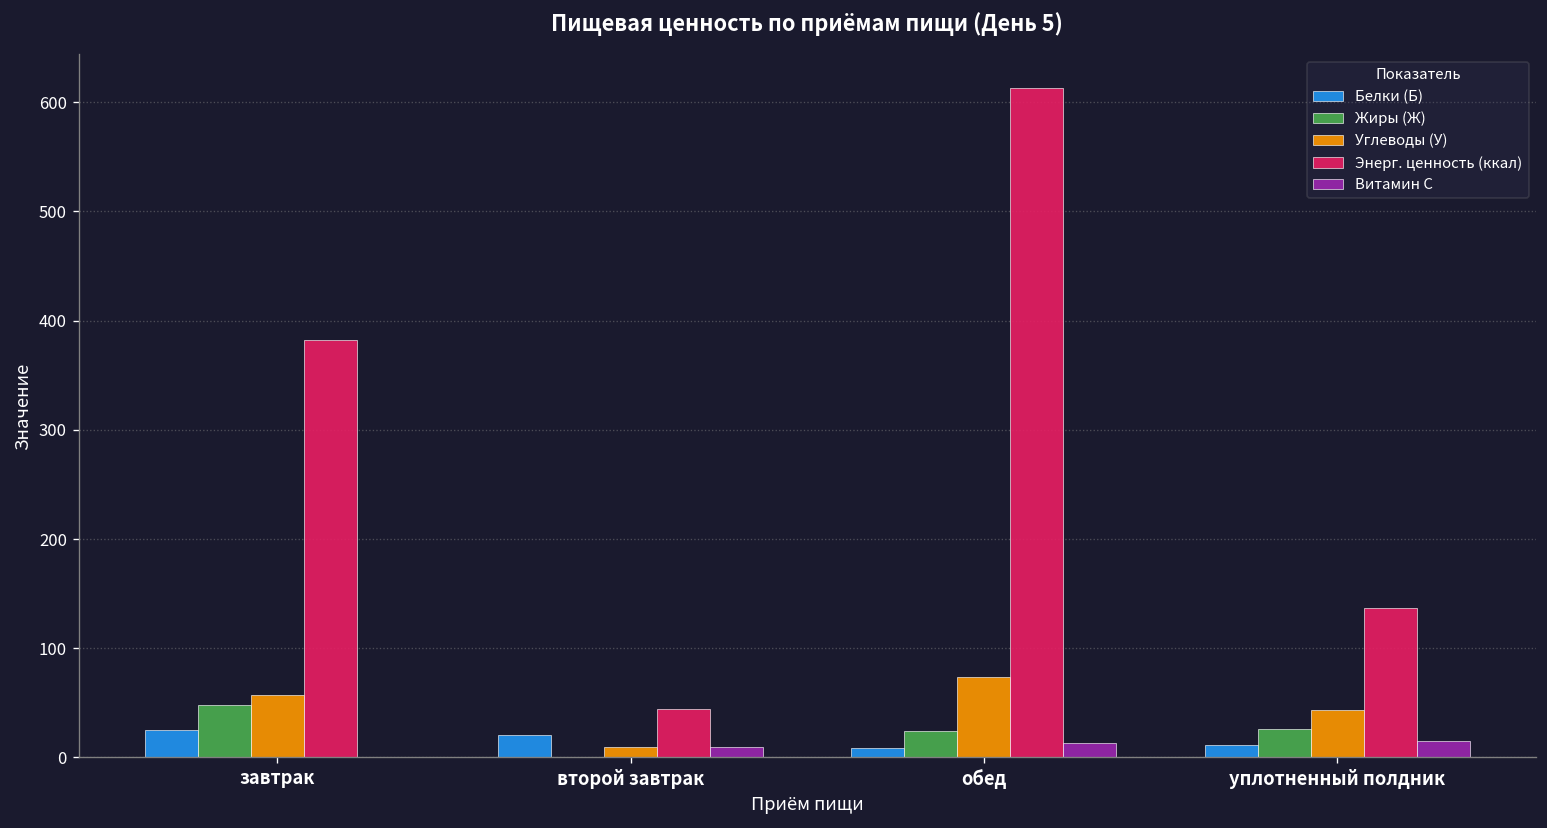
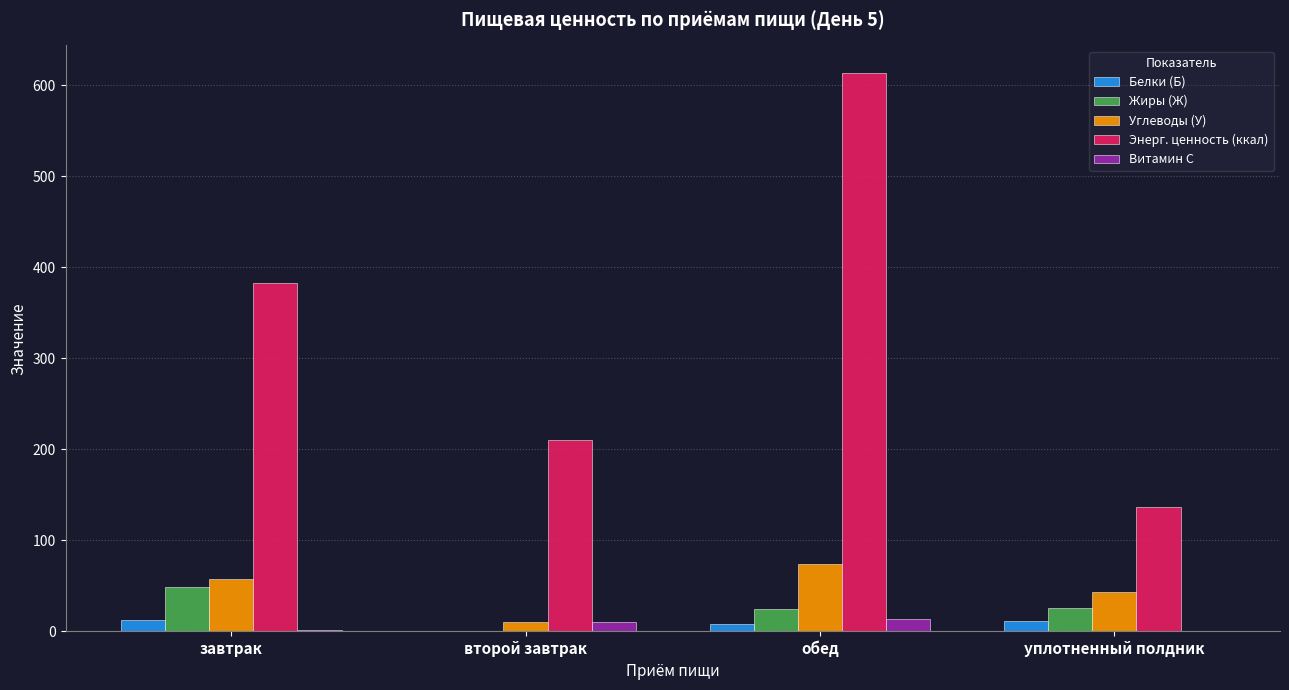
Белки (Б), завтрак: 30 -> 10
Белки (Б), второй завтрак: 20 -> 0
Энерг. ценность (ккал), второй завтрак: 40 -> 210
Витамин С, уплотненный полдник: 20 -> 0
